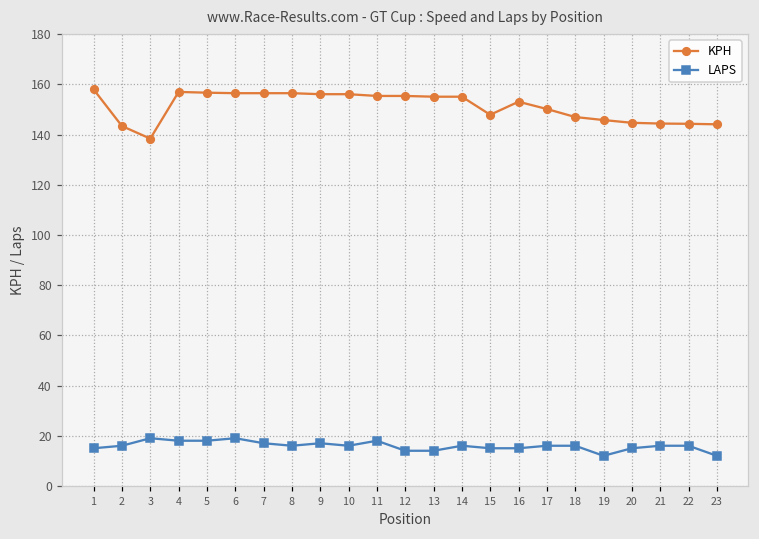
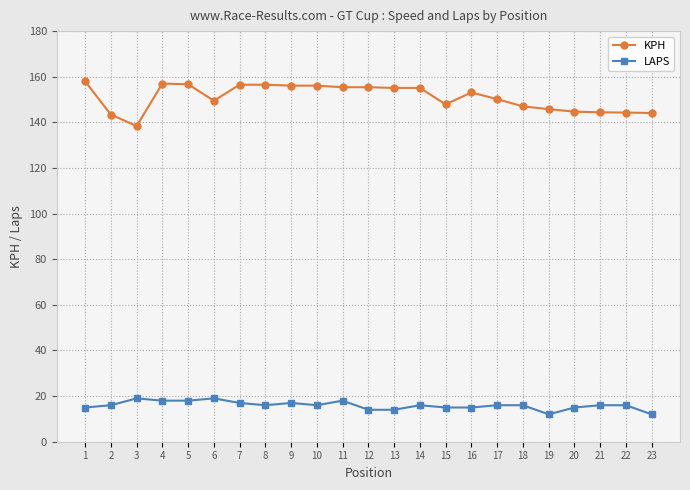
KPH, 6: 157 -> 150
